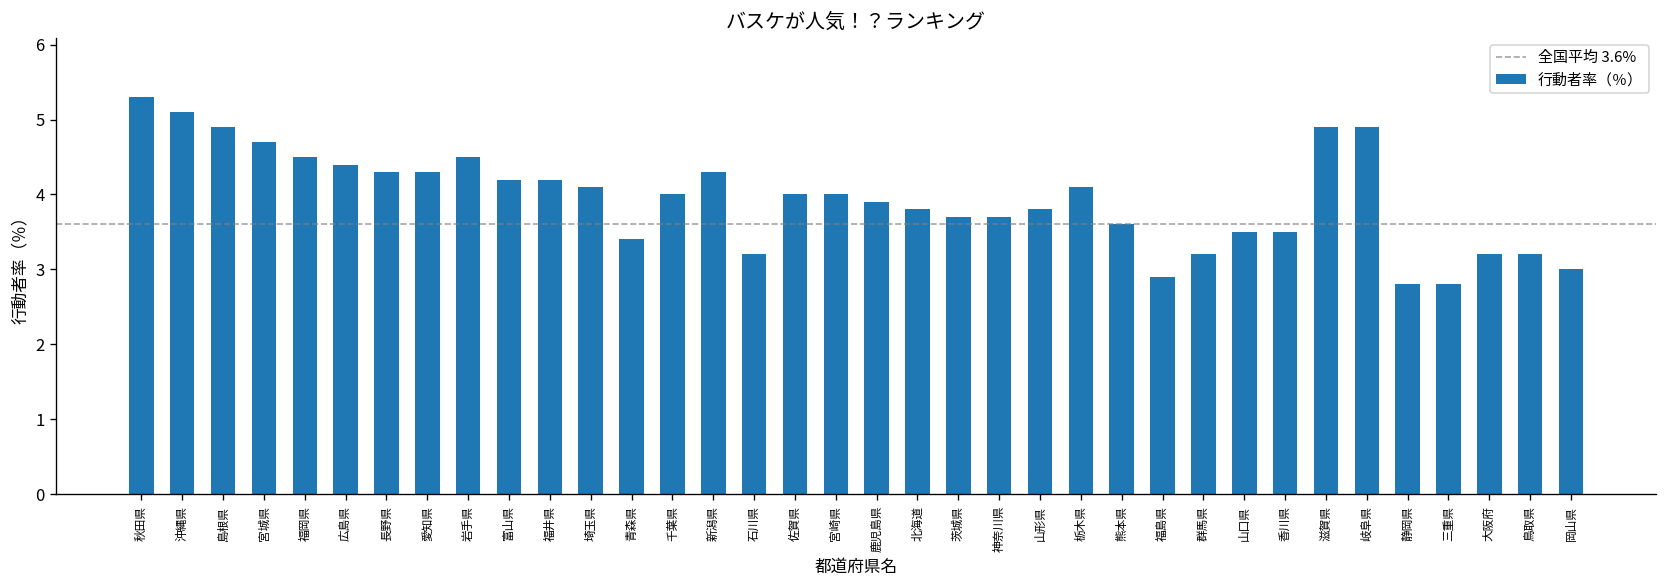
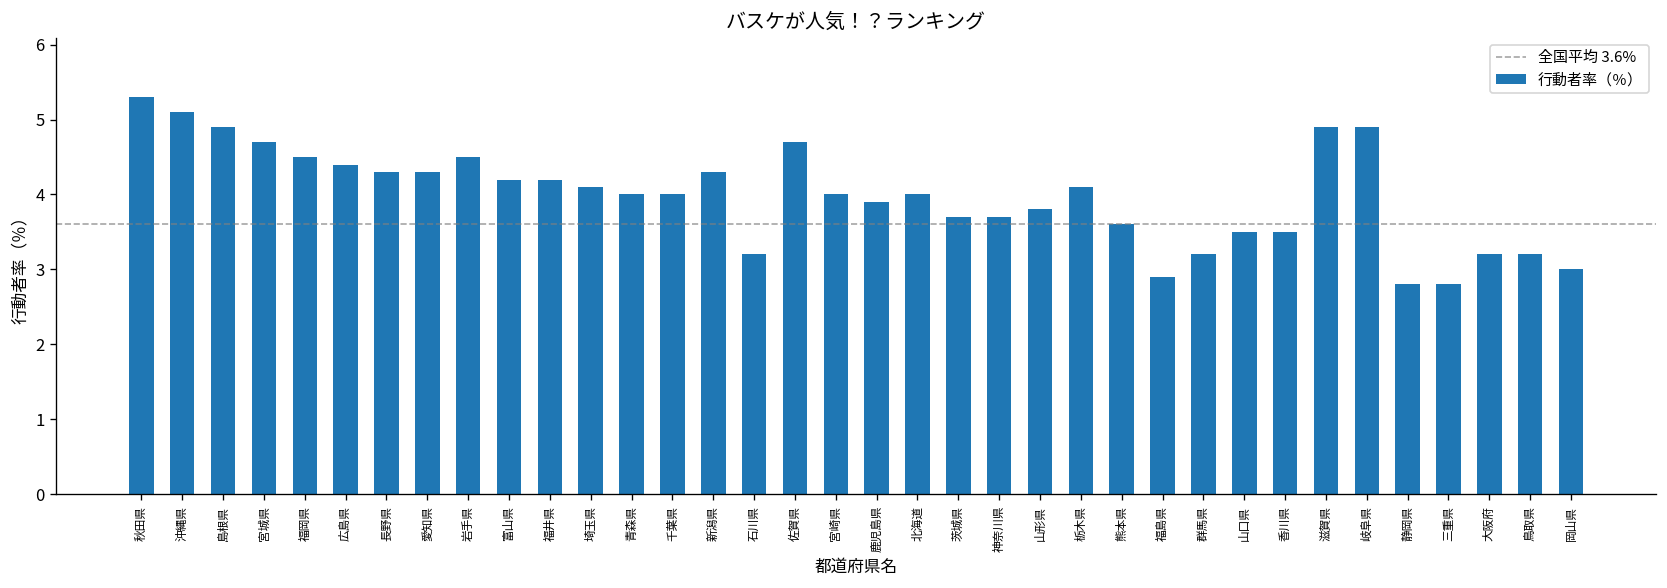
青森県: 3.4 -> 4.0
佐賀県: 4.0 -> 4.7
北海道: 3.8 -> 4.0
